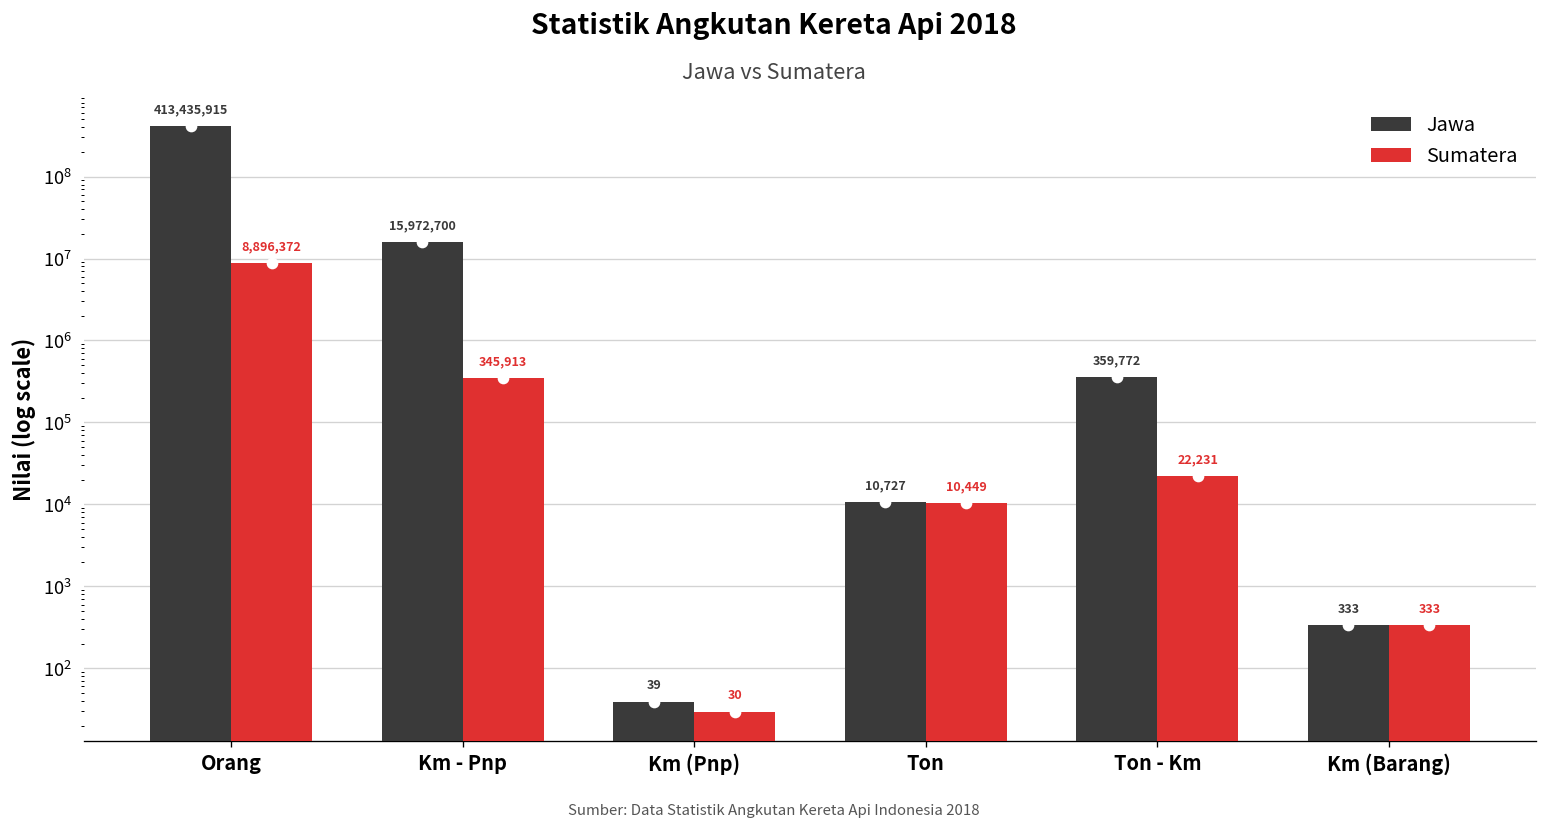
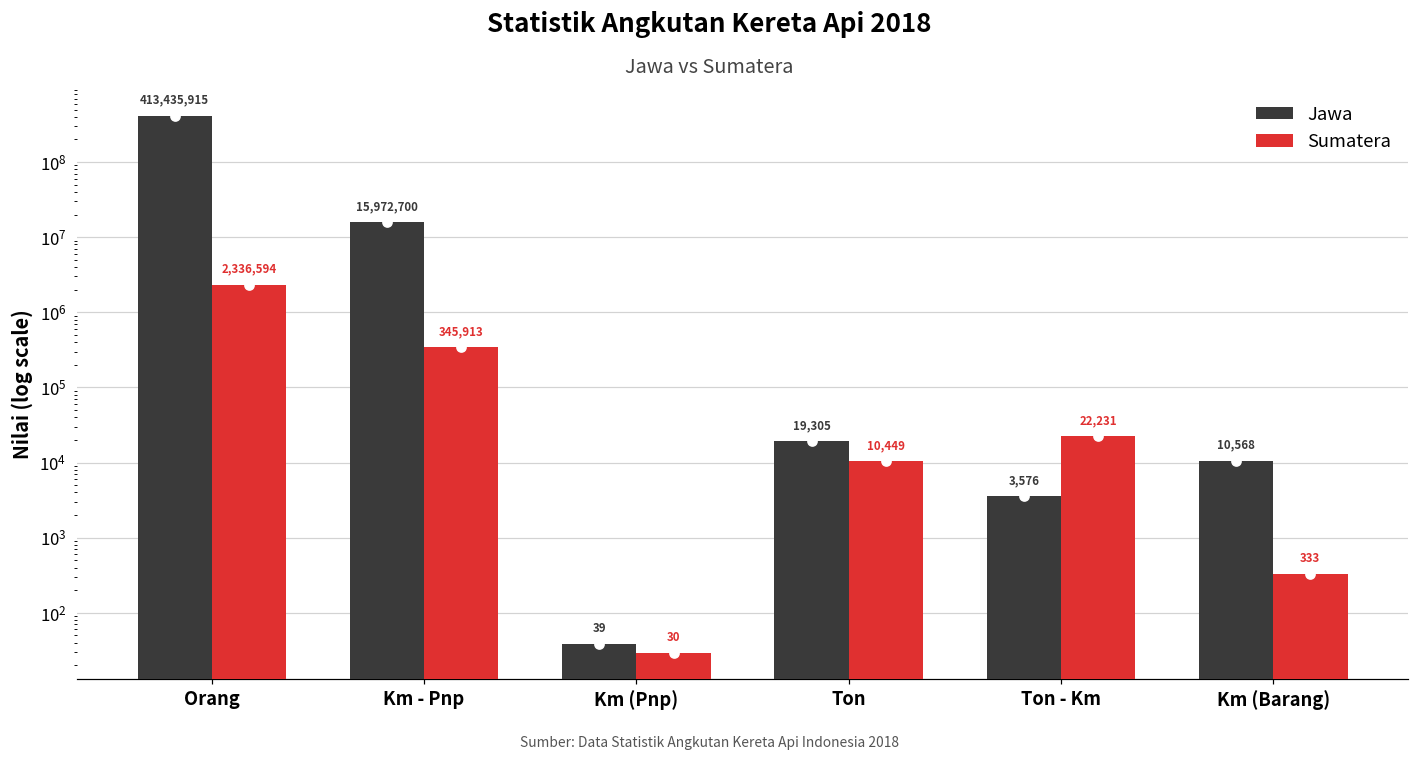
Sumatera, Orang: 8,896,372 -> 2,336,594
Jawa, Ton: 10,727 -> 19,305
Jawa, Ton - Km: 359,772 -> 3,576
Jawa, Km (Barang): 333 -> 10,568
